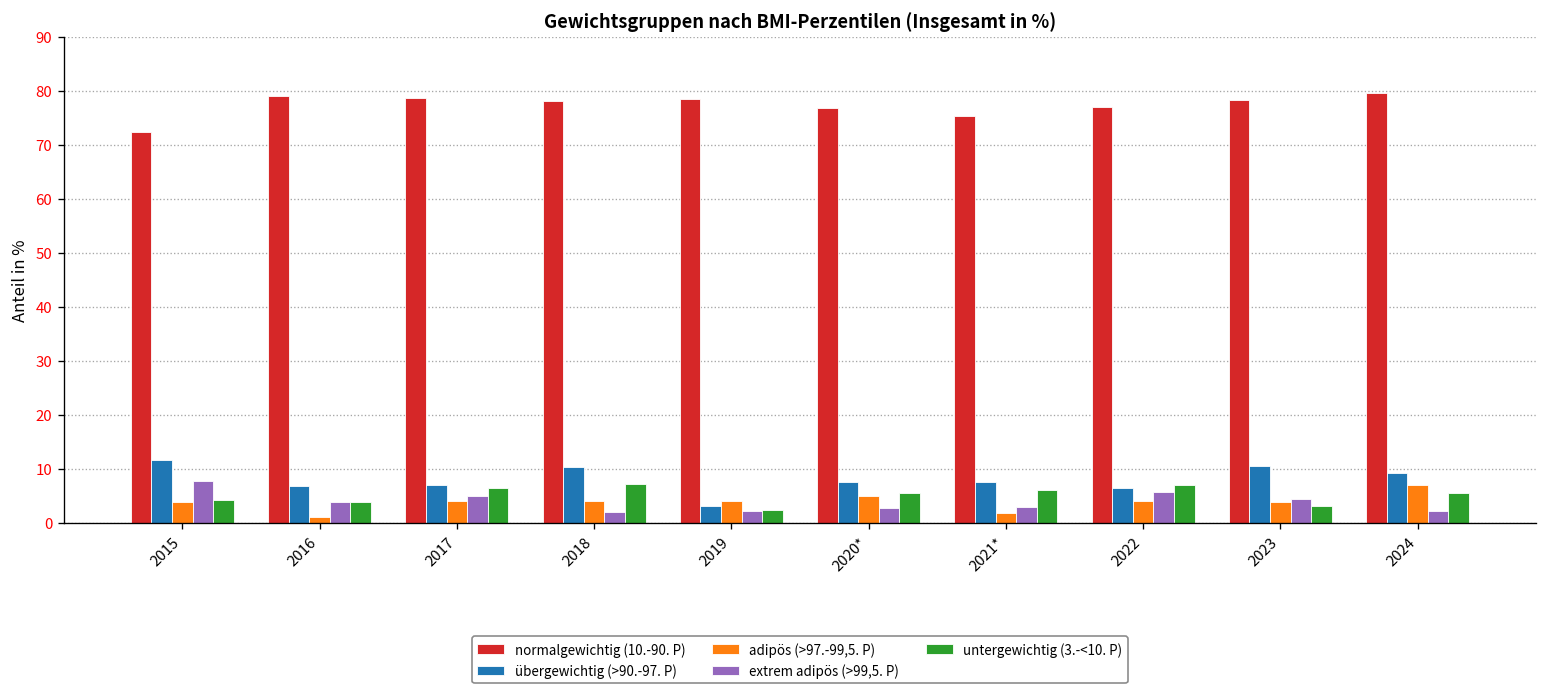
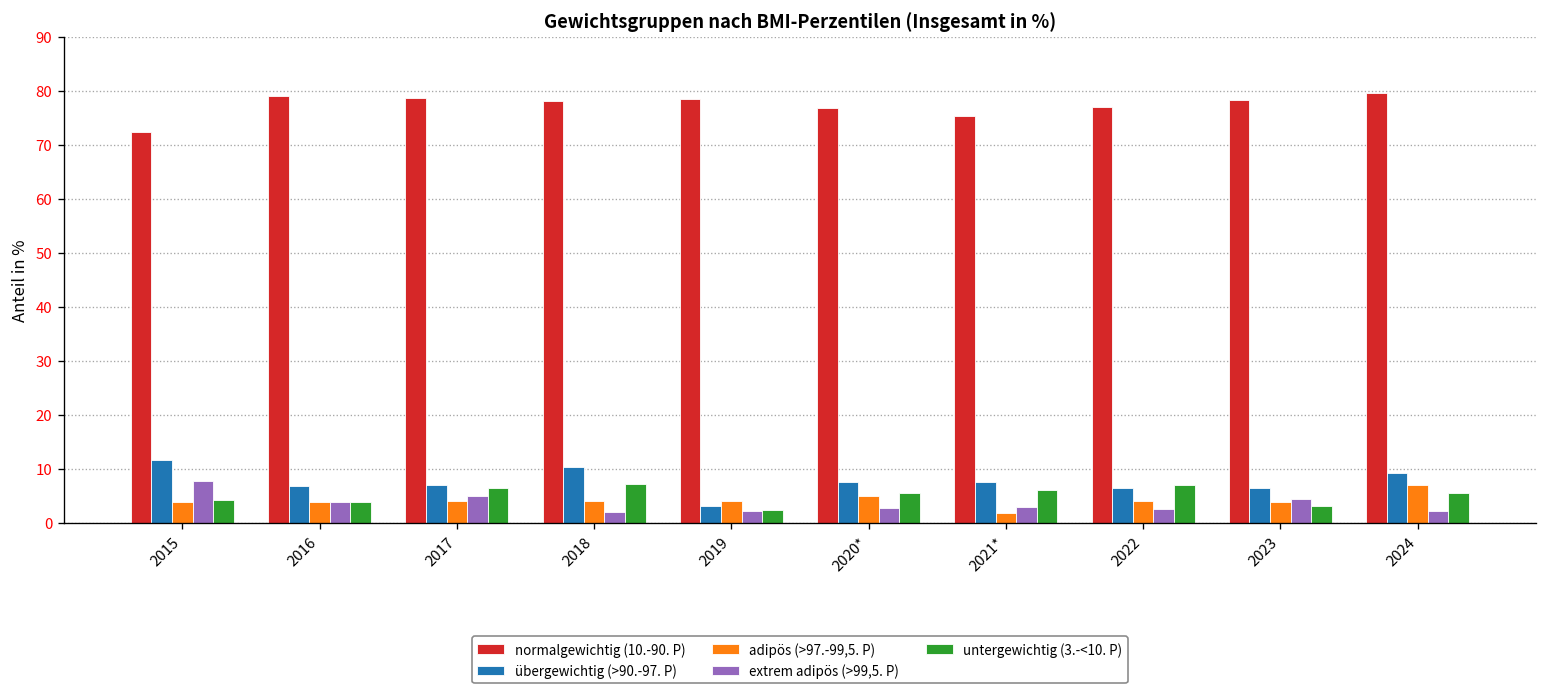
adipös (>97.-99,5. P), 2016: 1 -> 4
extrem adipös (>99,5. P), 2022: 6 -> 3
übergewichtig (>90.-97. P), 2023: 11 -> 7
